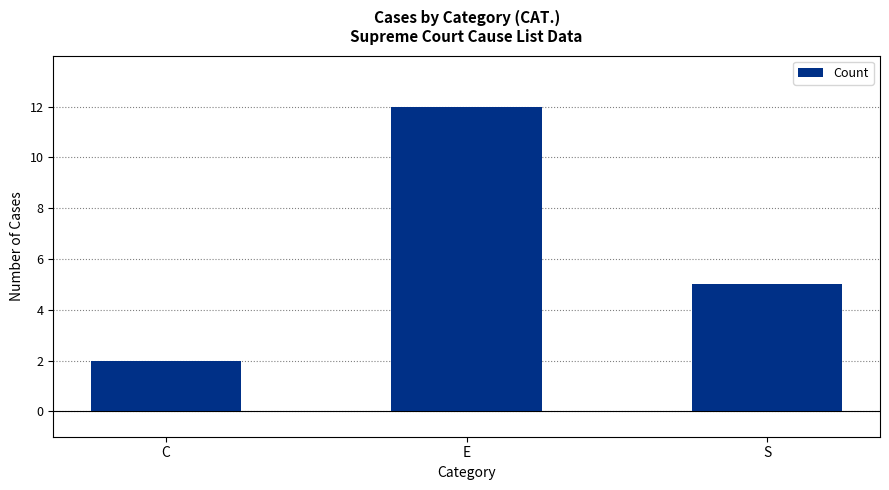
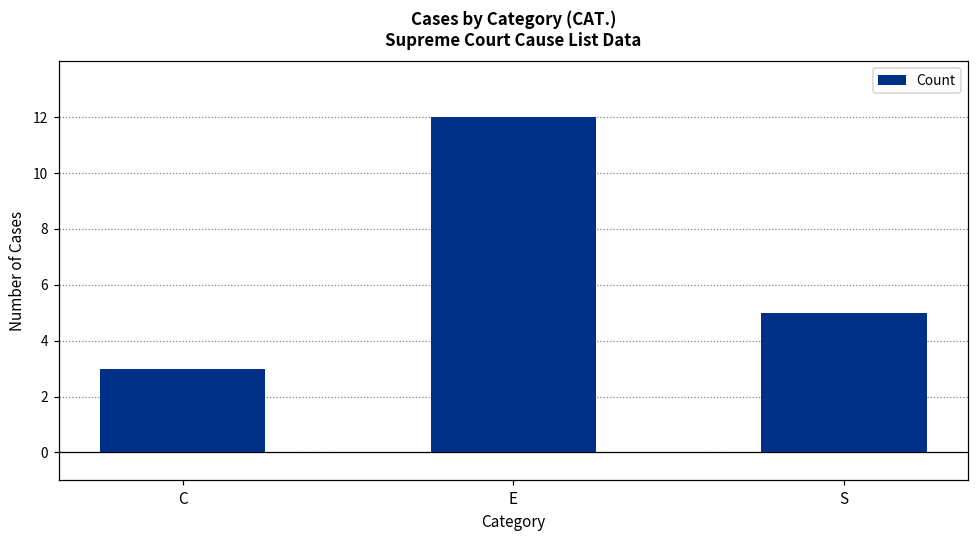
C: 2 -> 3
